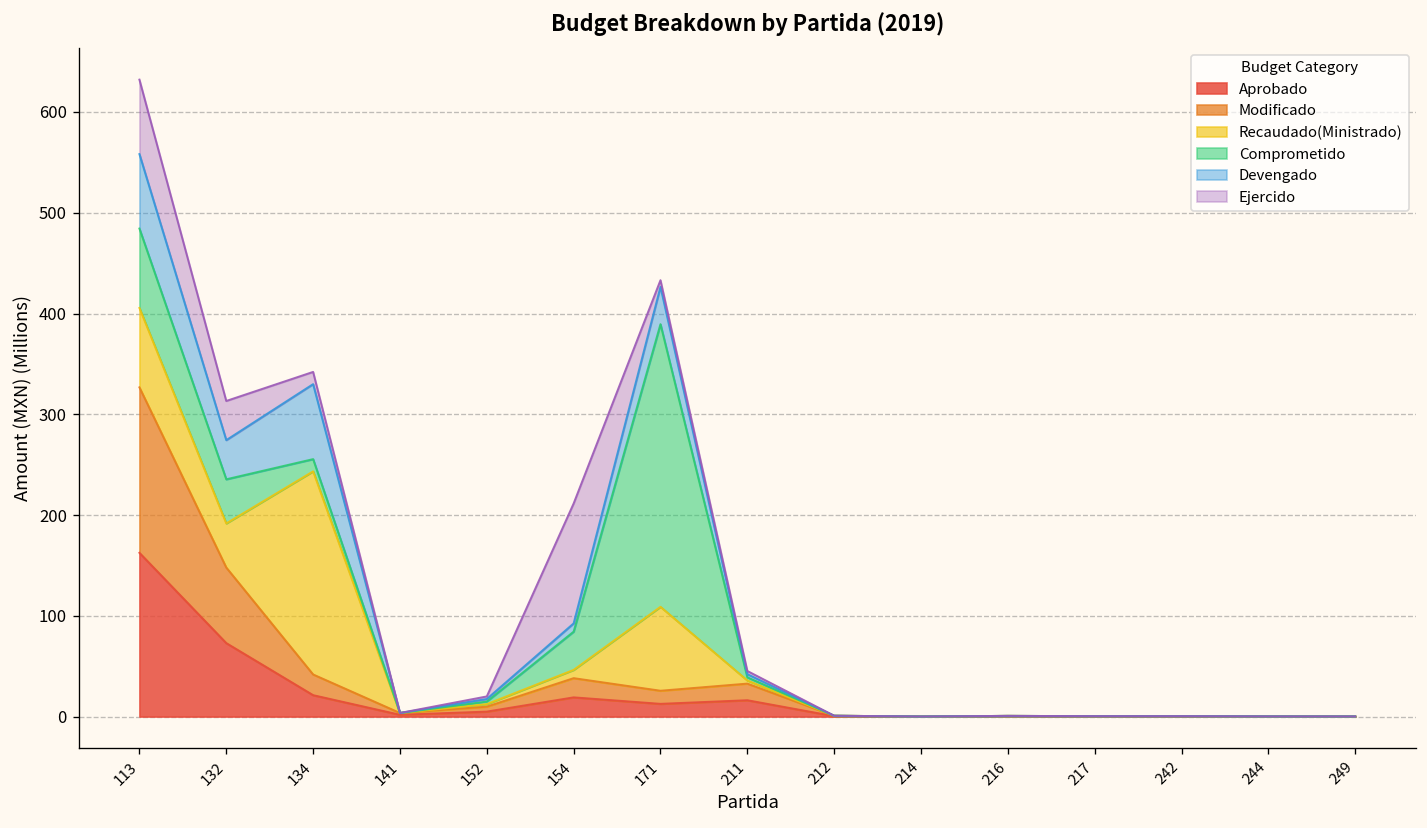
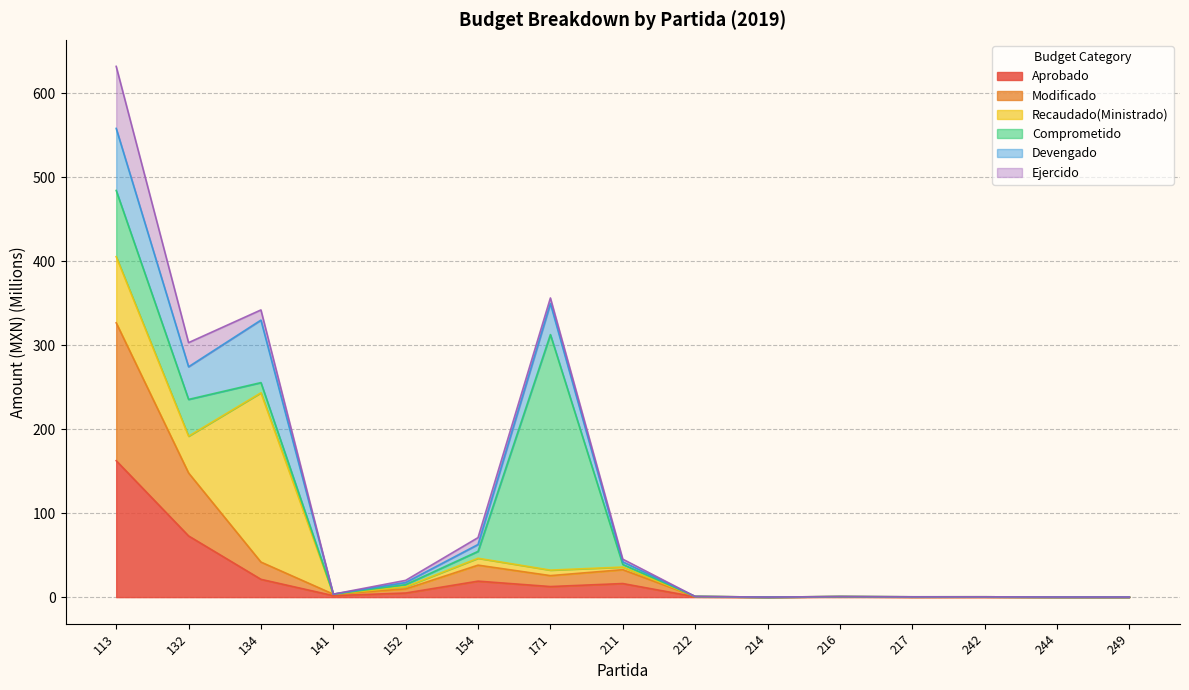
Ejercido, 132: 40 -> 30
Comprometido, 154: 40 -> 10
Ejercido, 154: 120 -> 10
Recaudado(Ministrado), 171: 80 -> 10
